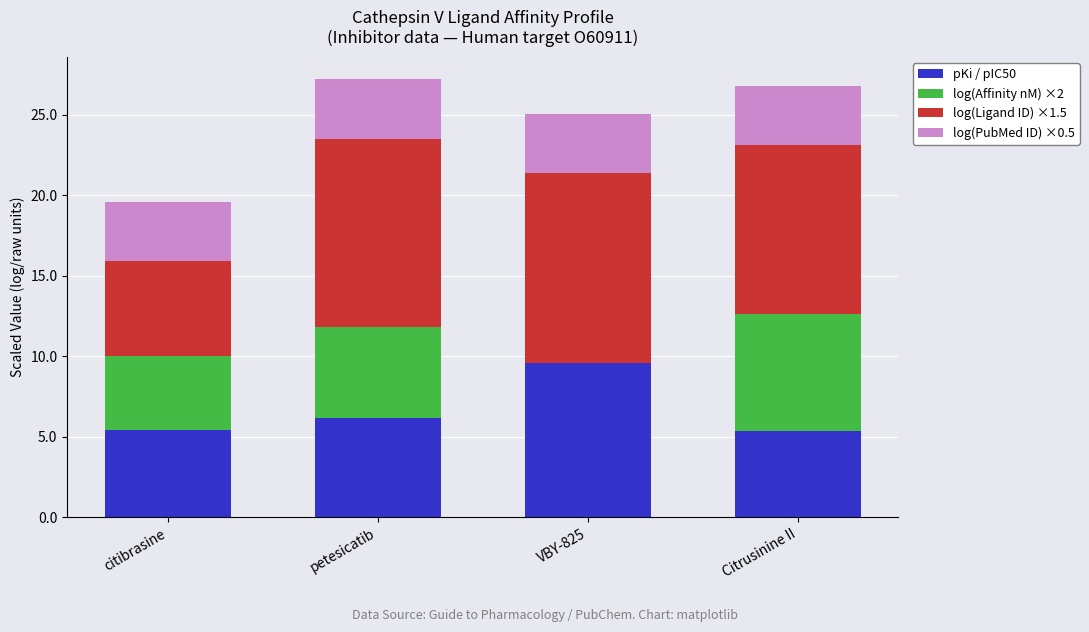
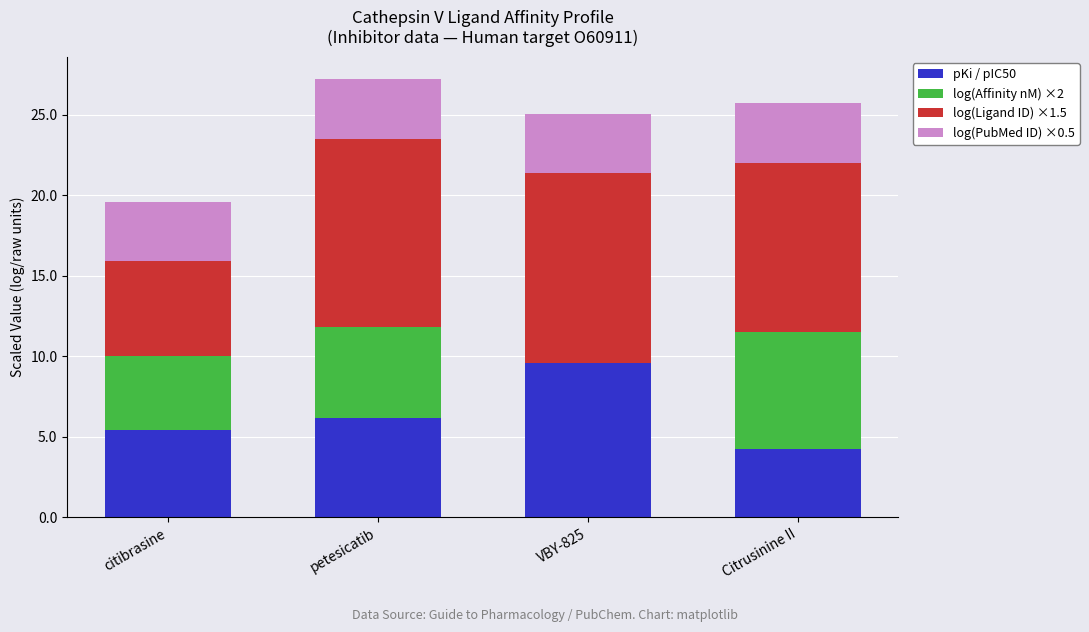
pKi / pIC50, Citrusinine II: 5.4 -> 4.3
